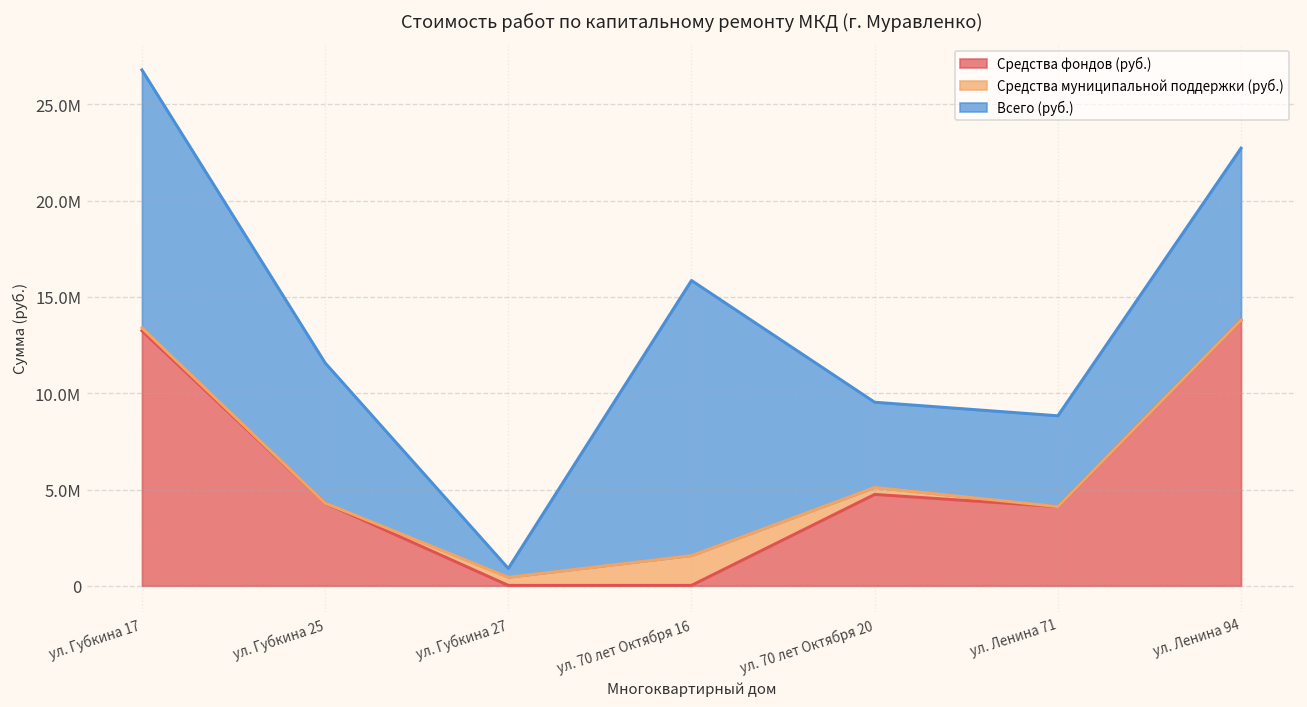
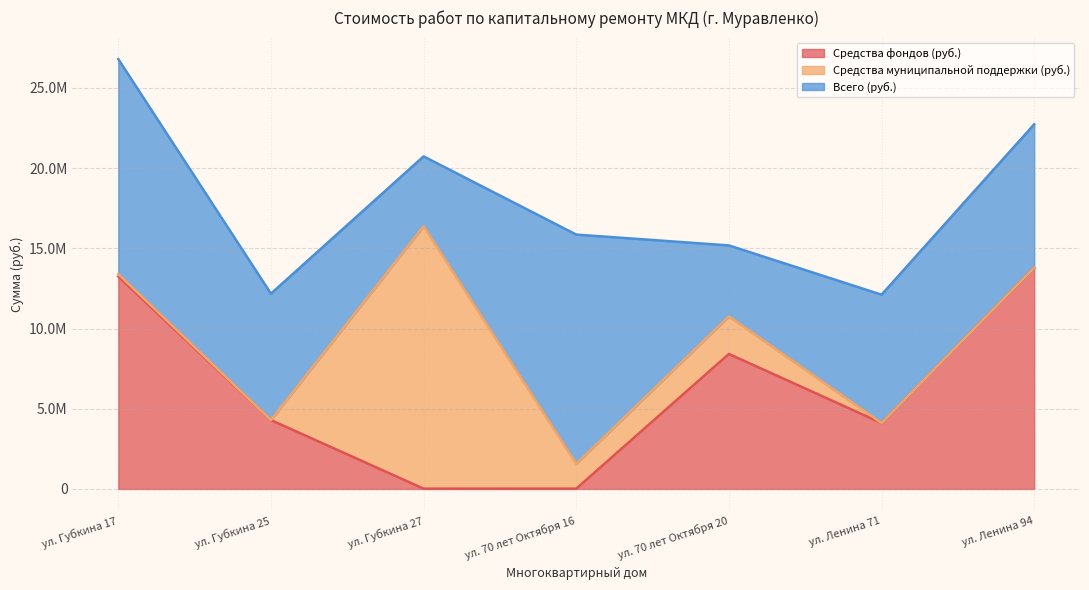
Всего (руб.), ул. Губкина 25: 7300000 -> 7900000
Средства муниципальной поддержки (руб.), ул. Губкина 27: 400000 -> 16400000
Всего (руб.), ул. Губкина 27: 500000 -> 4400000
Средства фондов (руб.), ул. 70 лет Октября 20: 4700000 -> 8400000
Средства муниципальной поддержки (руб.), ул. 70 лет Октября 20: 400000 -> 2300000
Всего (руб.), ул. Ленина 71: 4700000 -> 8000000
